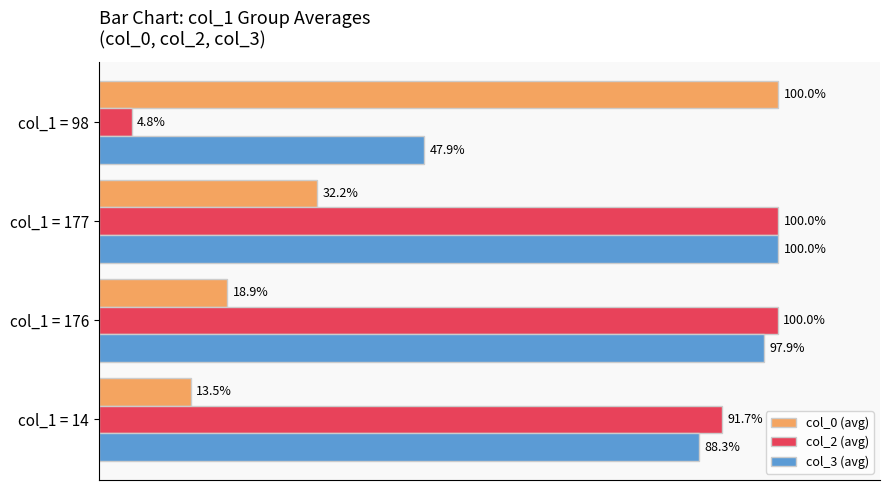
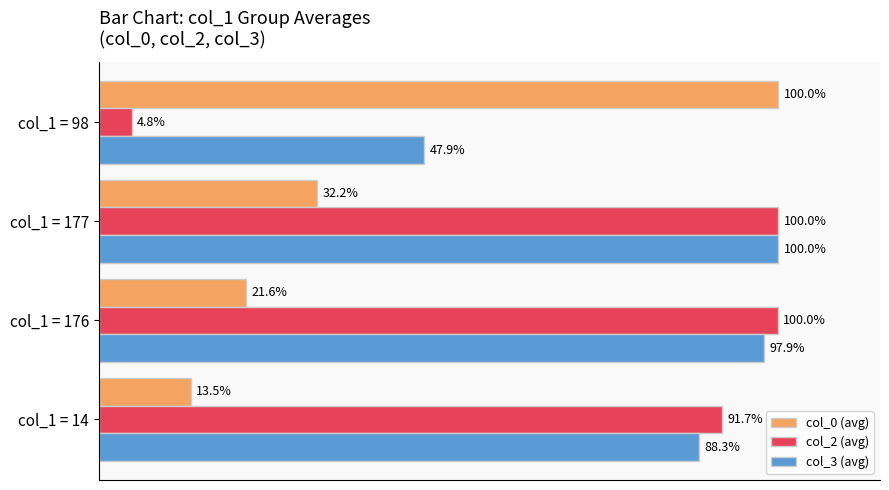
col_0 (avg), col_1 = 176: 18.9% -> 21.6%
